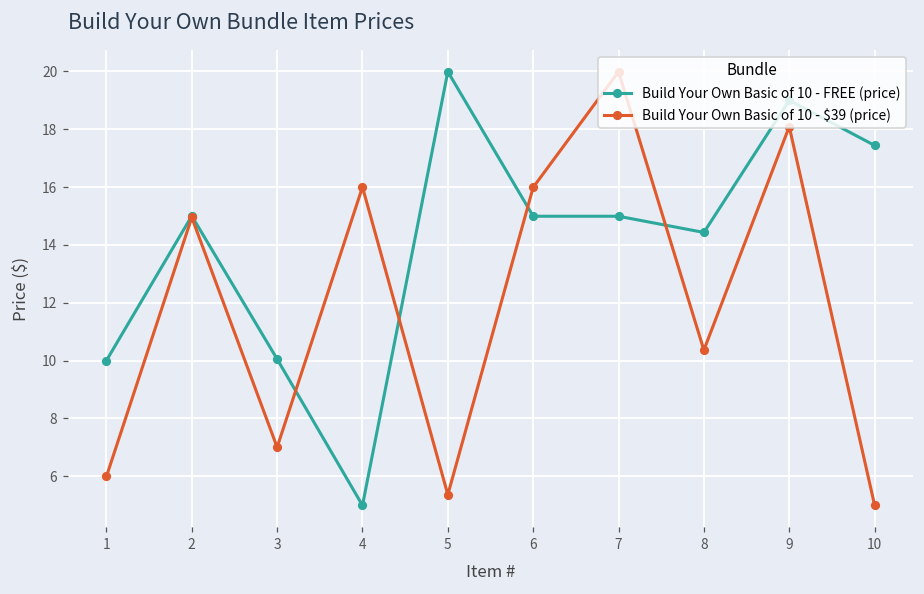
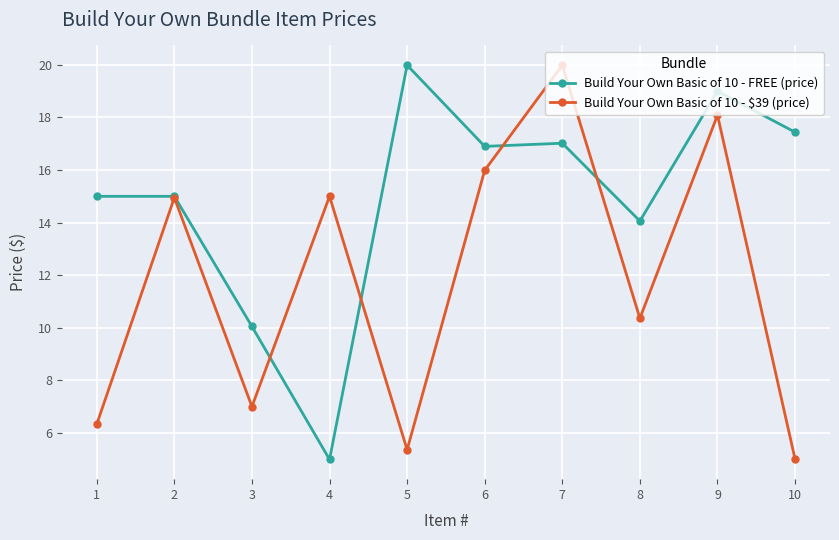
Build Your Own Basic of 10 - FREE (price), 1: 10 -> 15
Build Your Own Basic of 10 - $39 (price), 1: 6.0 -> 6.3
Build Your Own Basic of 10 - $39 (price), 4: 16 -> 15
Build Your Own Basic of 10 - FREE (price), 6: 15.0 -> 16.9
Build Your Own Basic of 10 - FREE (price), 7: 15.0 -> 17.0
Build Your Own Basic of 10 - FREE (price), 8: 14.4 -> 14.1
